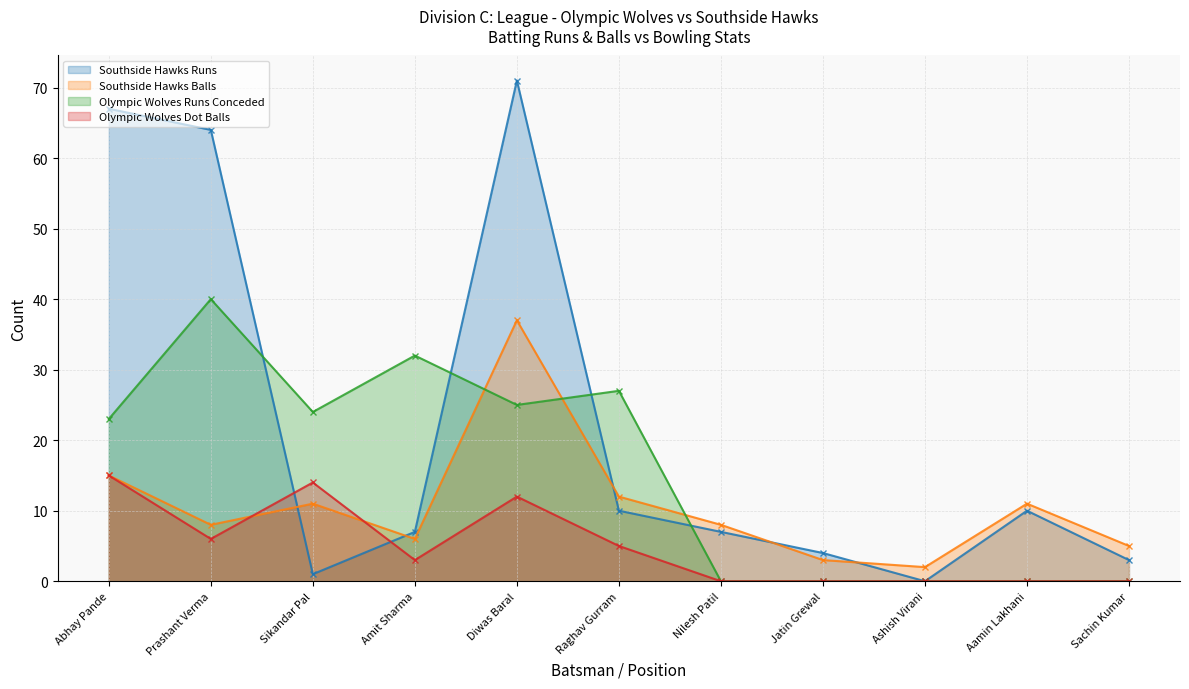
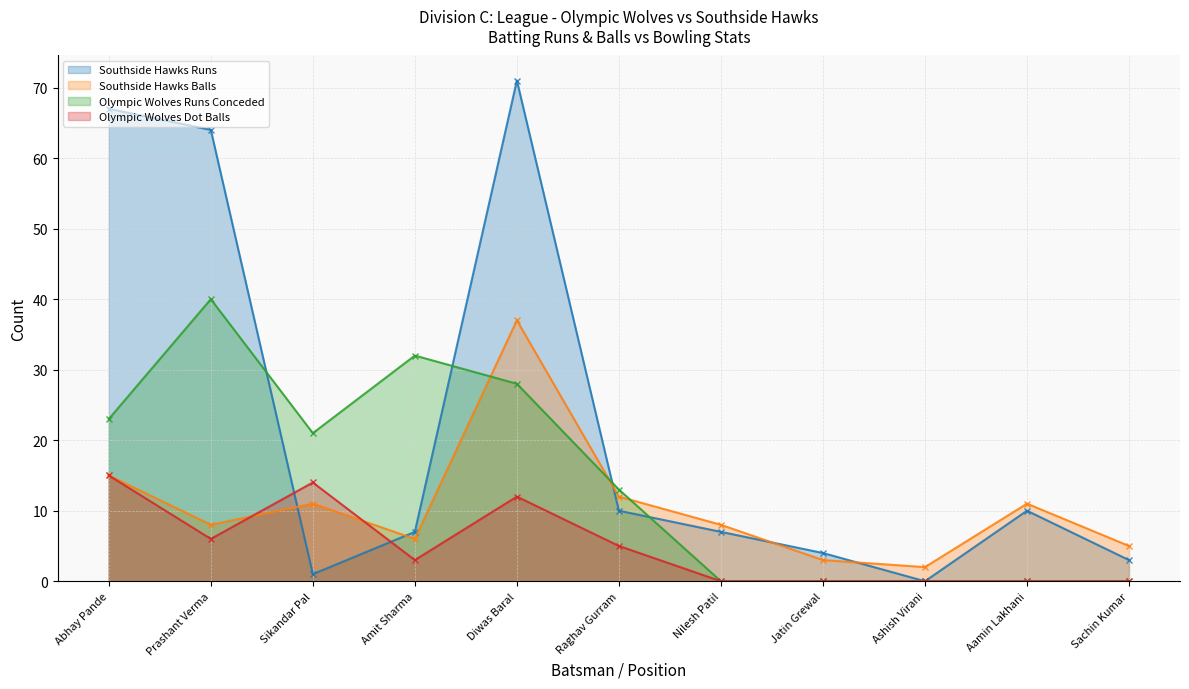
Olympic Wolves Runs Conceded, Sikandar Pal: 24 -> 21
Olympic Wolves Runs Conceded, Diwas Baral: 25 -> 28
Olympic Wolves Runs Conceded, Raghav Gurram: 27 -> 13
